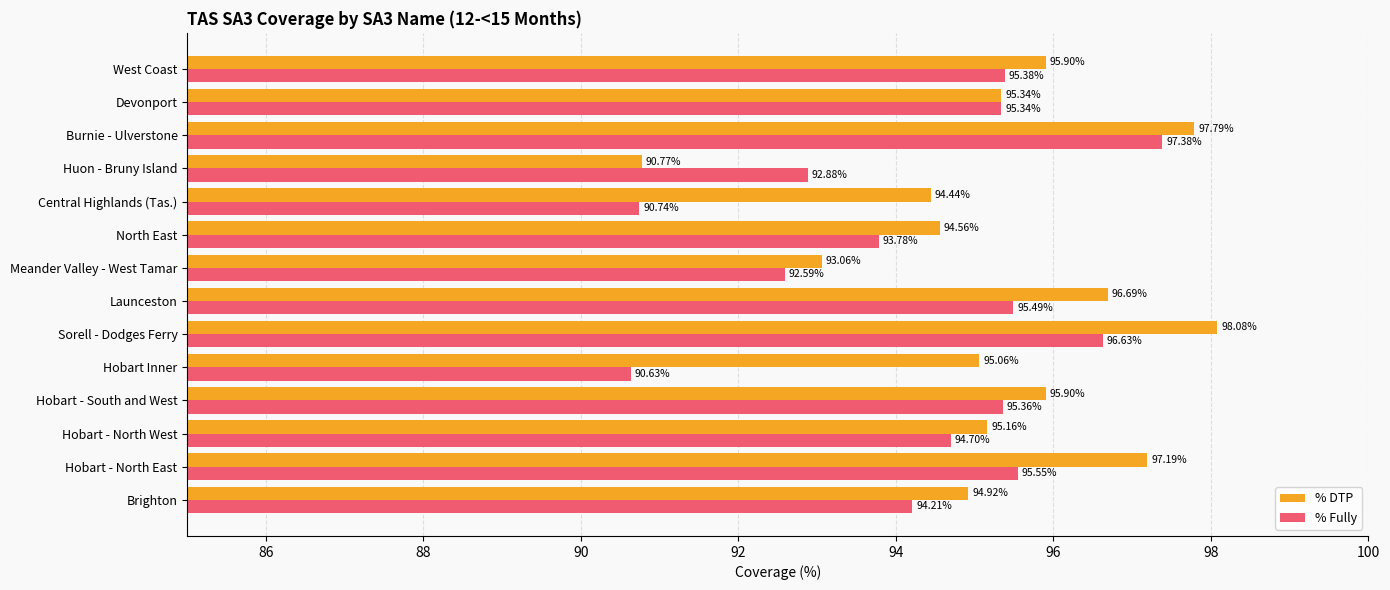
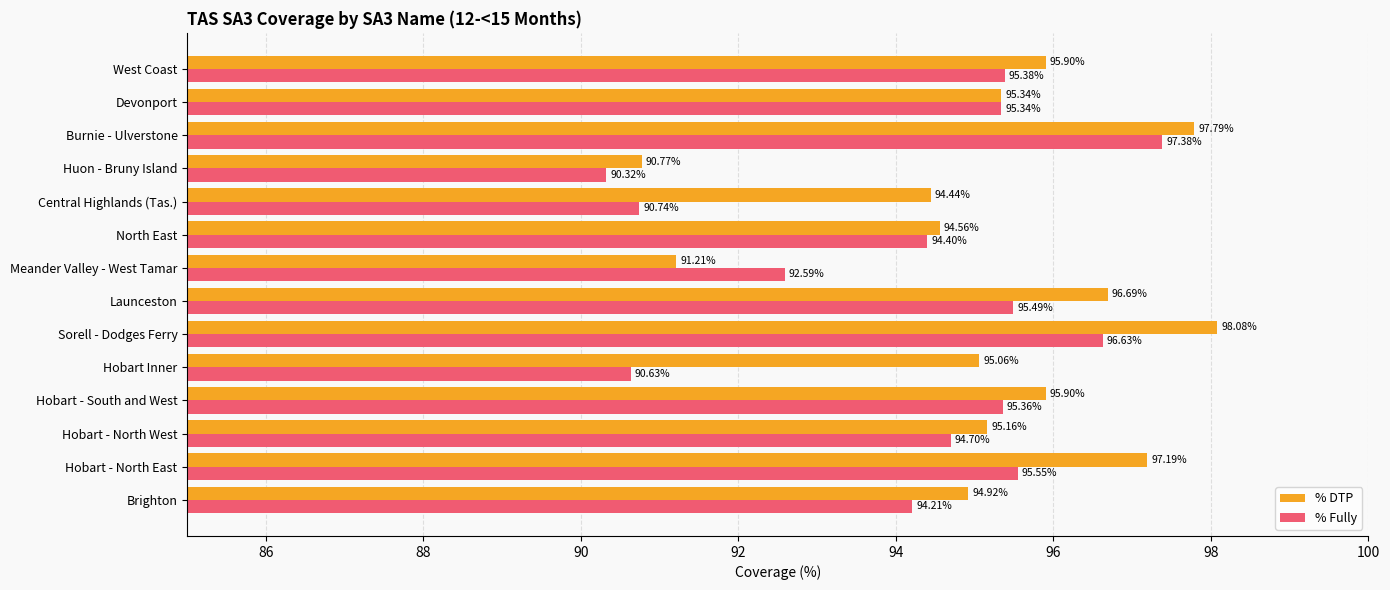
% Fully, Huon - Bruny Island: 92.88% -> 90.32%
% Fully, North East: 93.78% -> 94.40%
% DTP, Meander Valley - West Tamar: 93.06% -> 91.21%
